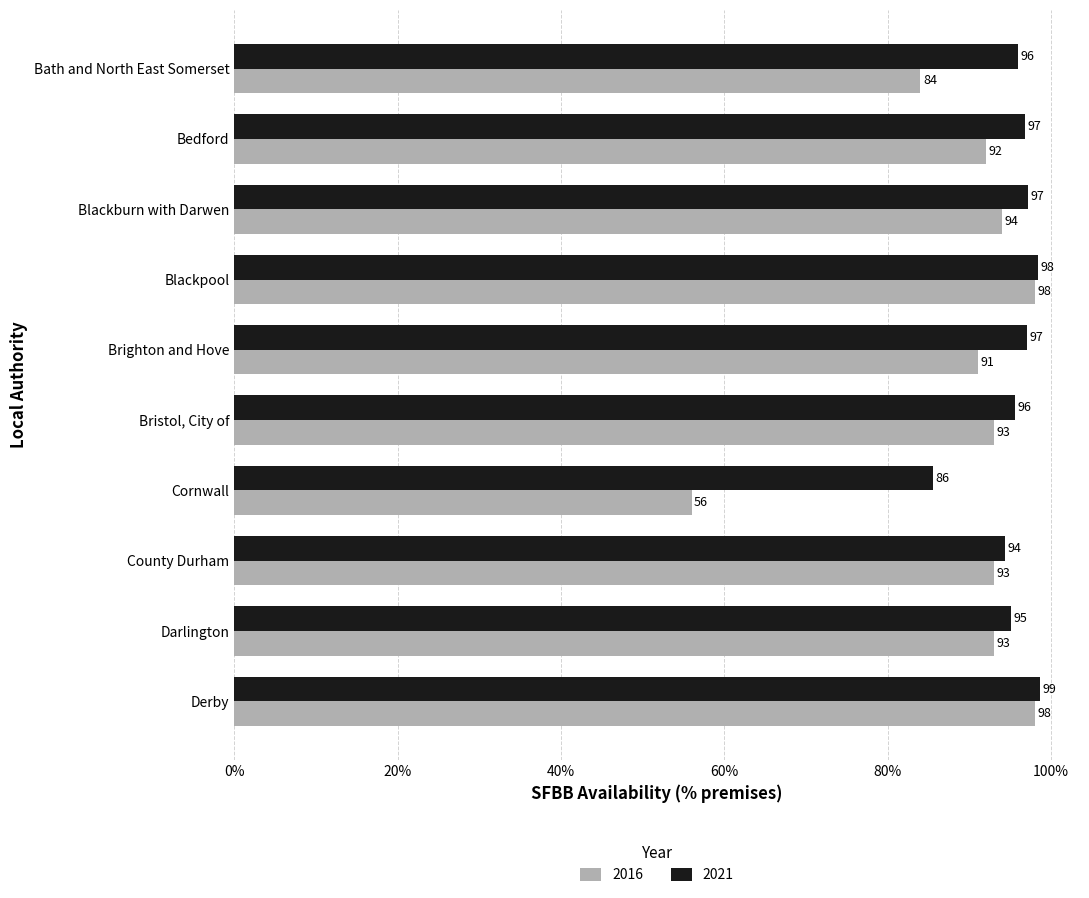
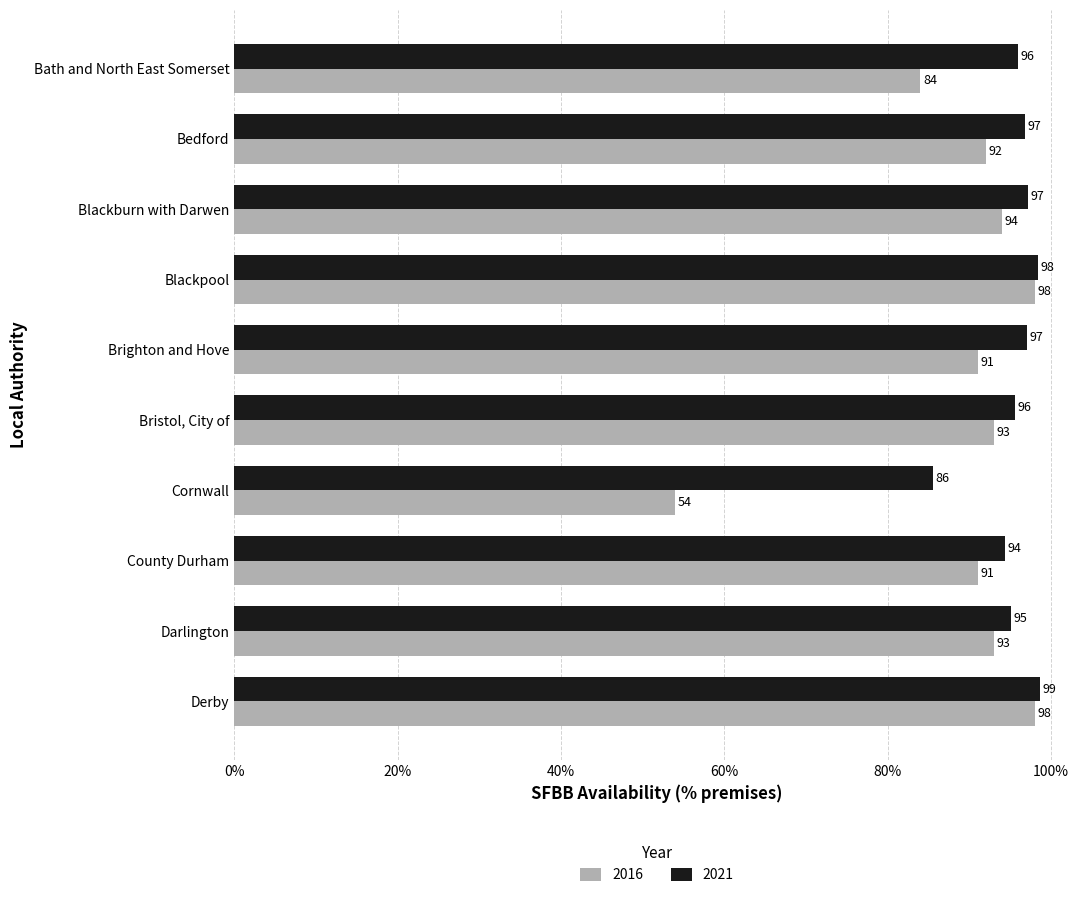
2016, Cornwall: 56 -> 54
2016, County Durham: 93 -> 91
